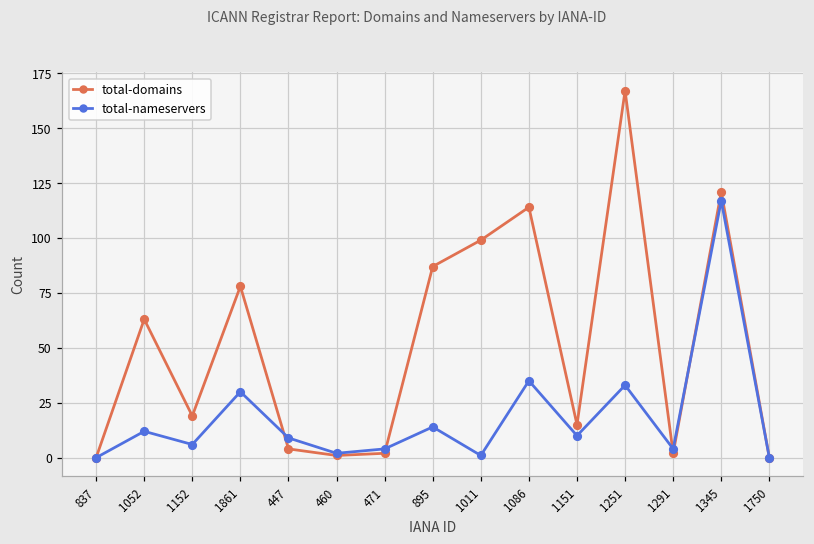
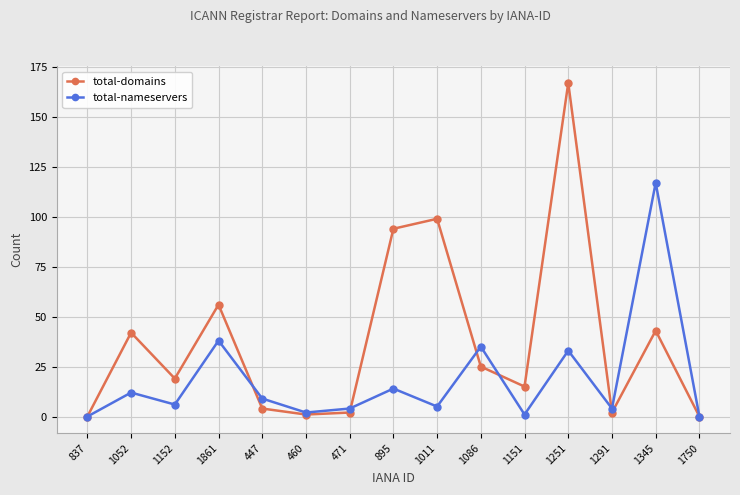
total-domains, 1052: 63 -> 42
total-domains, 1861: 78 -> 56
total-nameservers, 1861: 30 -> 38
total-domains, 895: 87 -> 94
total-nameservers, 1011: 1 -> 5
total-domains, 1086: 114 -> 25
total-nameservers, 1151: 10 -> 1
total-domains, 1345: 121 -> 43
